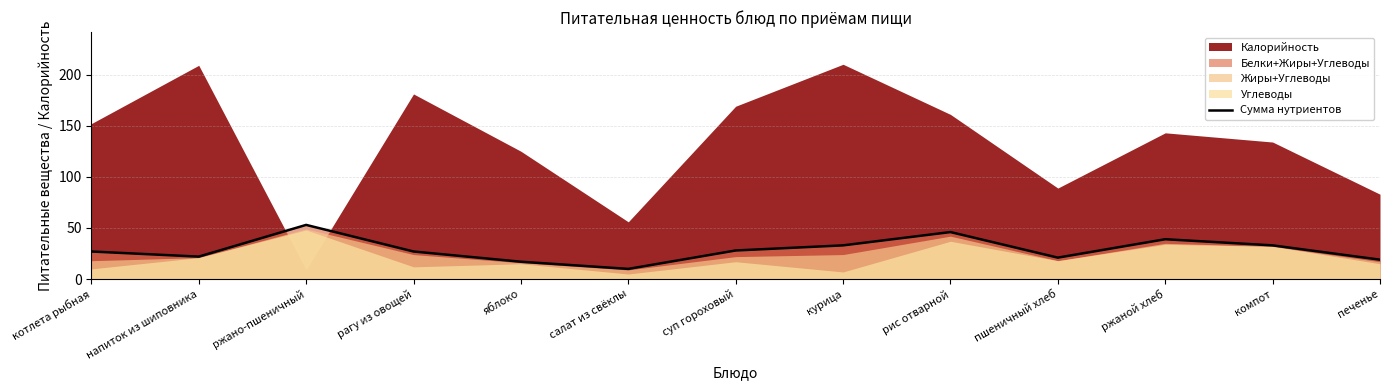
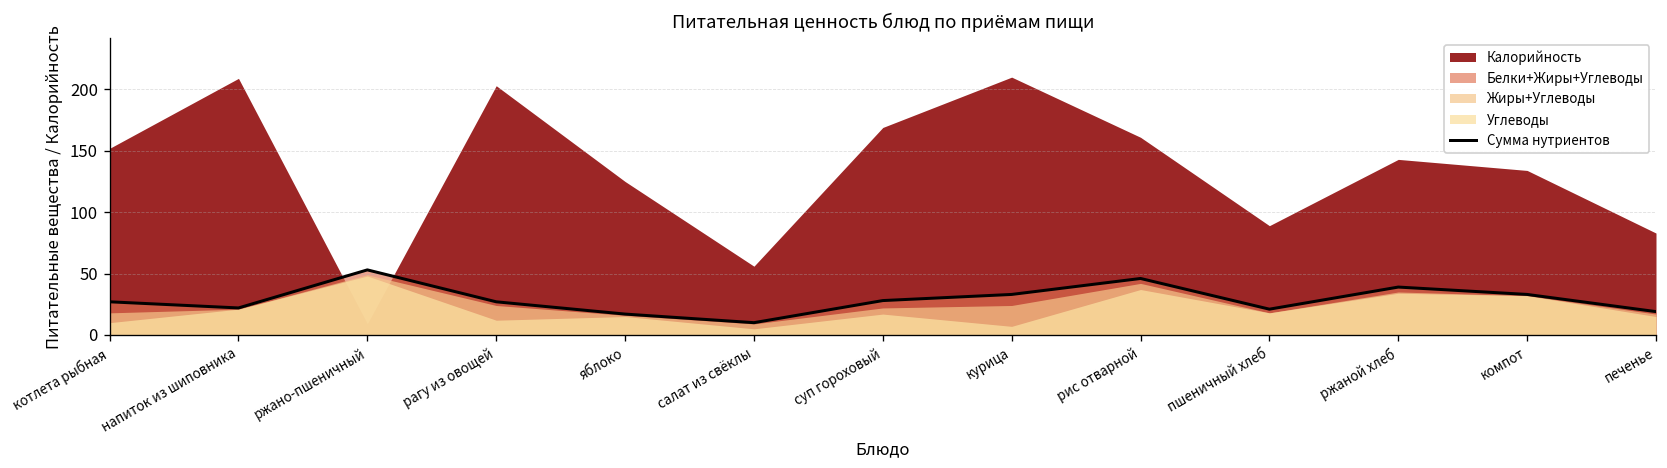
Калорийность, рагу из овощей: 181 -> 203
